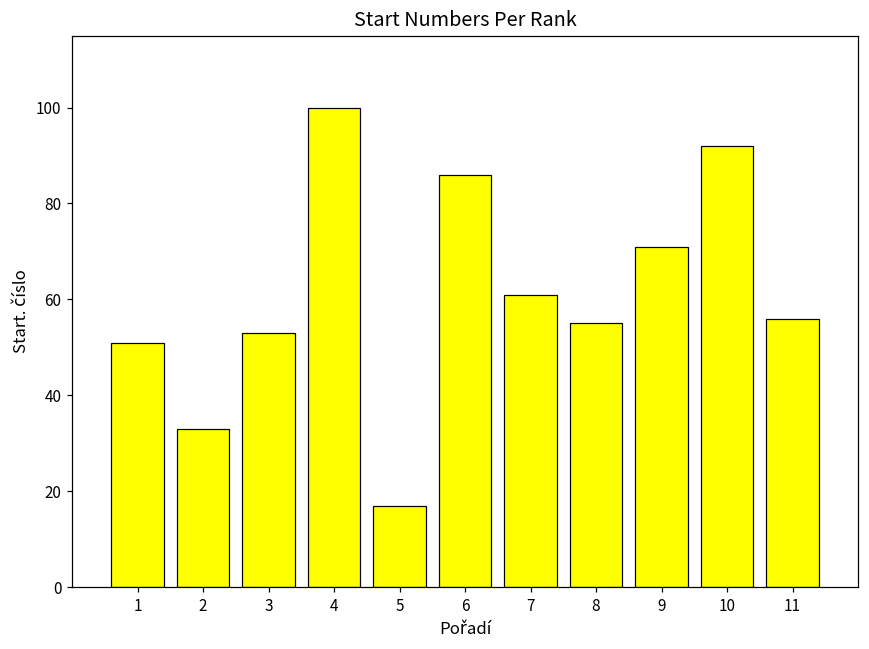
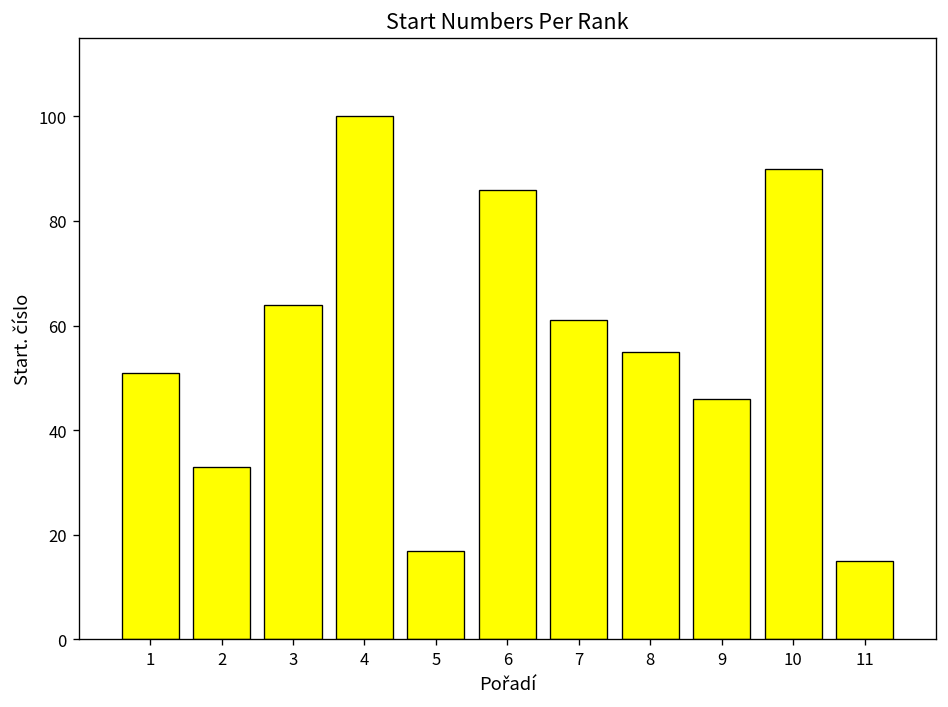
3: 53 -> 64
9: 71 -> 46
10: 92 -> 90
11: 56 -> 15
